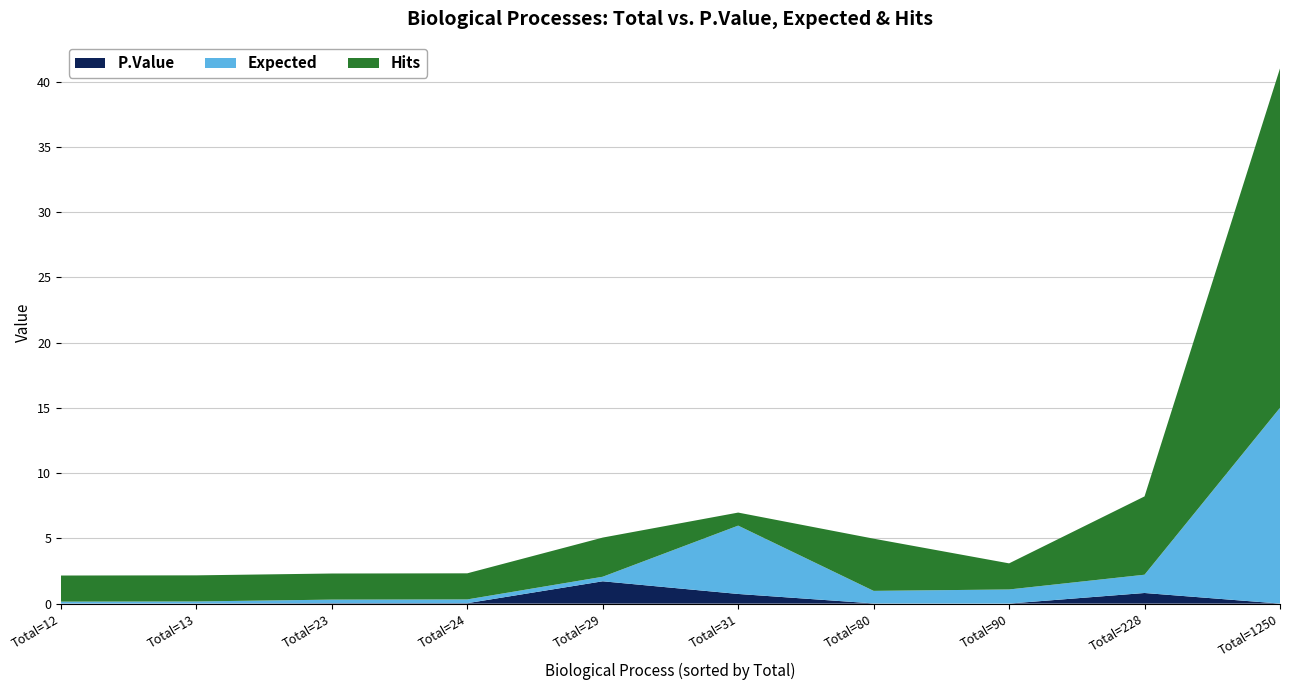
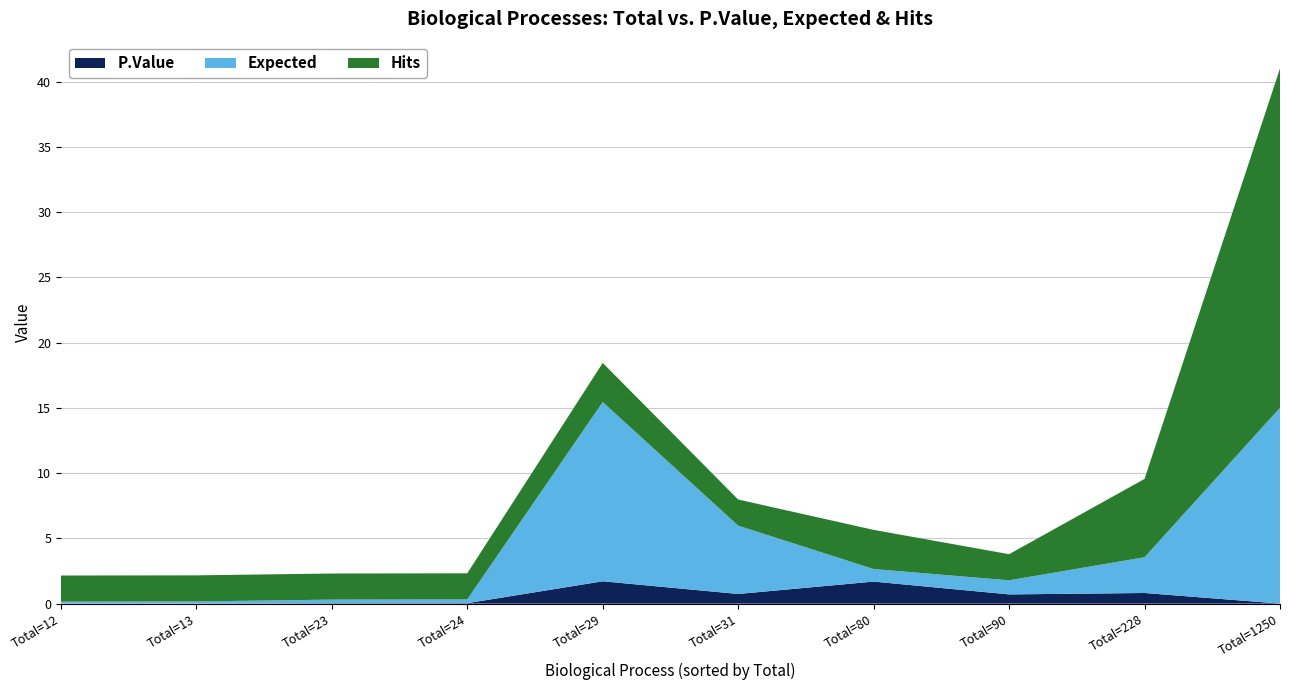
Expected, Total=29: 0.3 -> 13.7
Hits, Total=31: 1 -> 2
P.Value, Total=80: 0.0 -> 1.7
Hits, Total=80: 4 -> 3
P.Value, Total=90: 0.0 -> 0.7
Expected, Total=228: 1.4 -> 2.7
